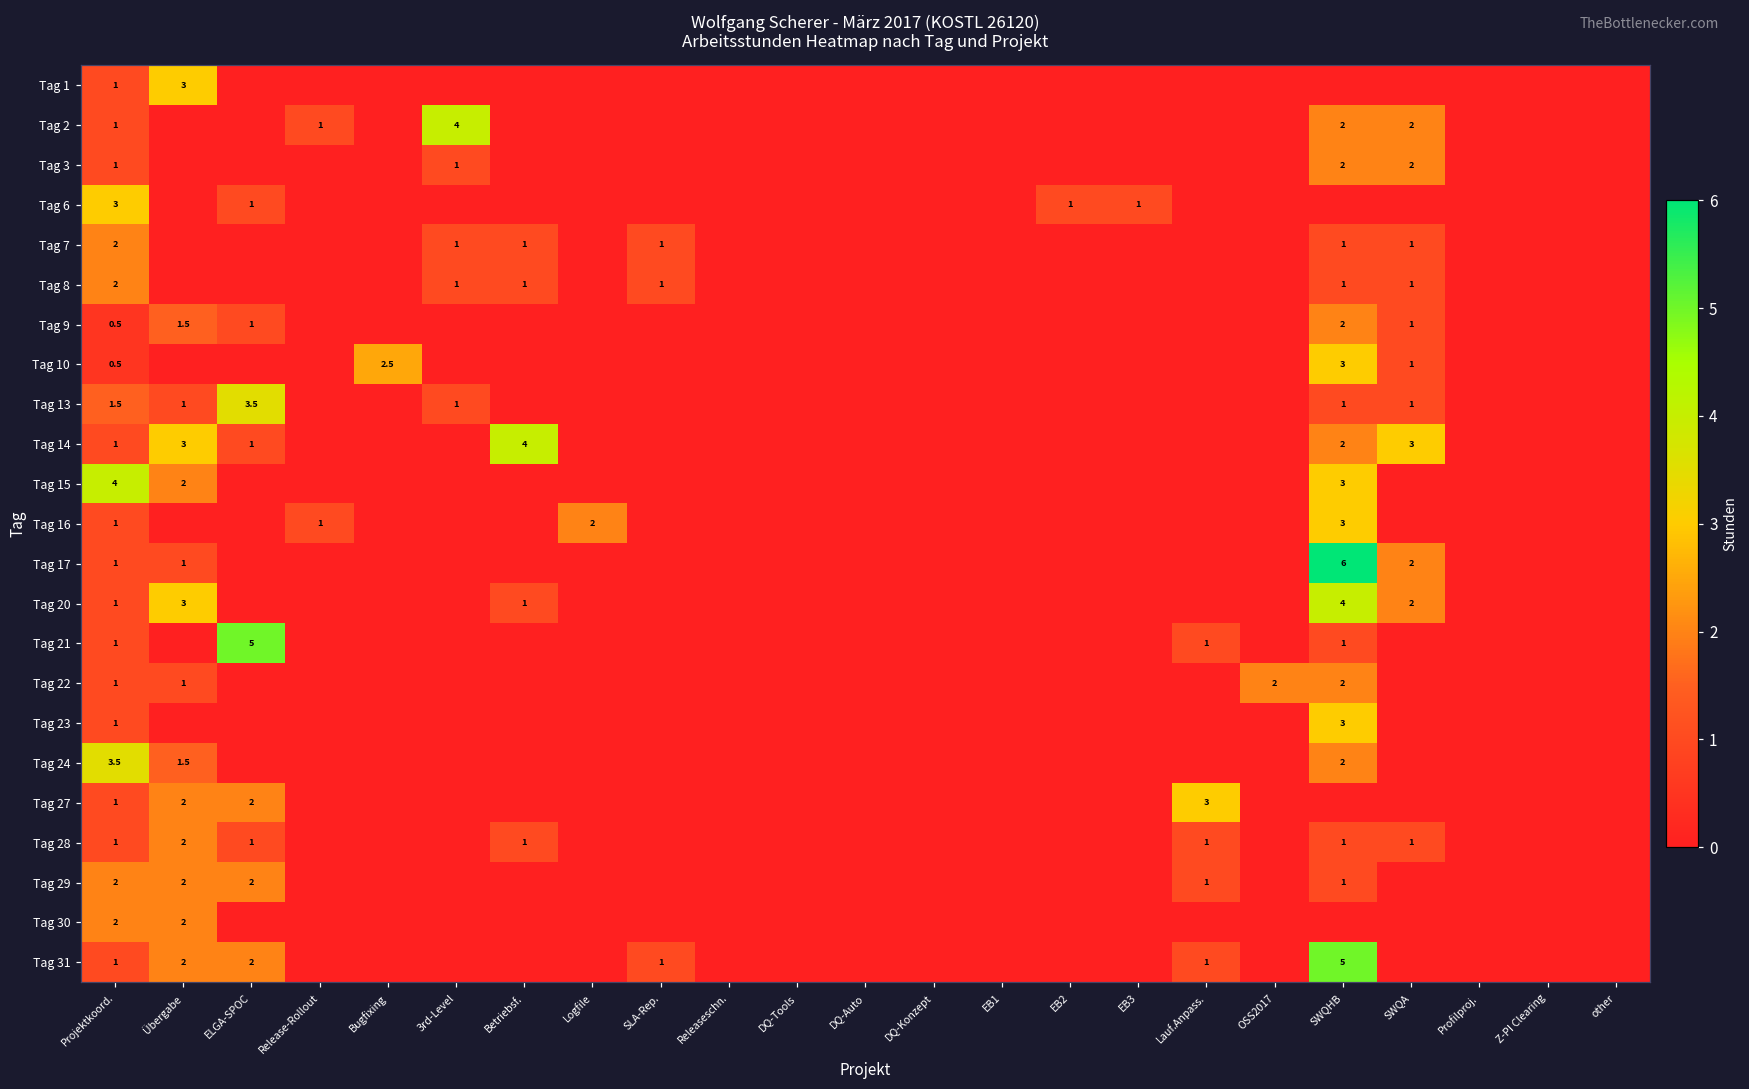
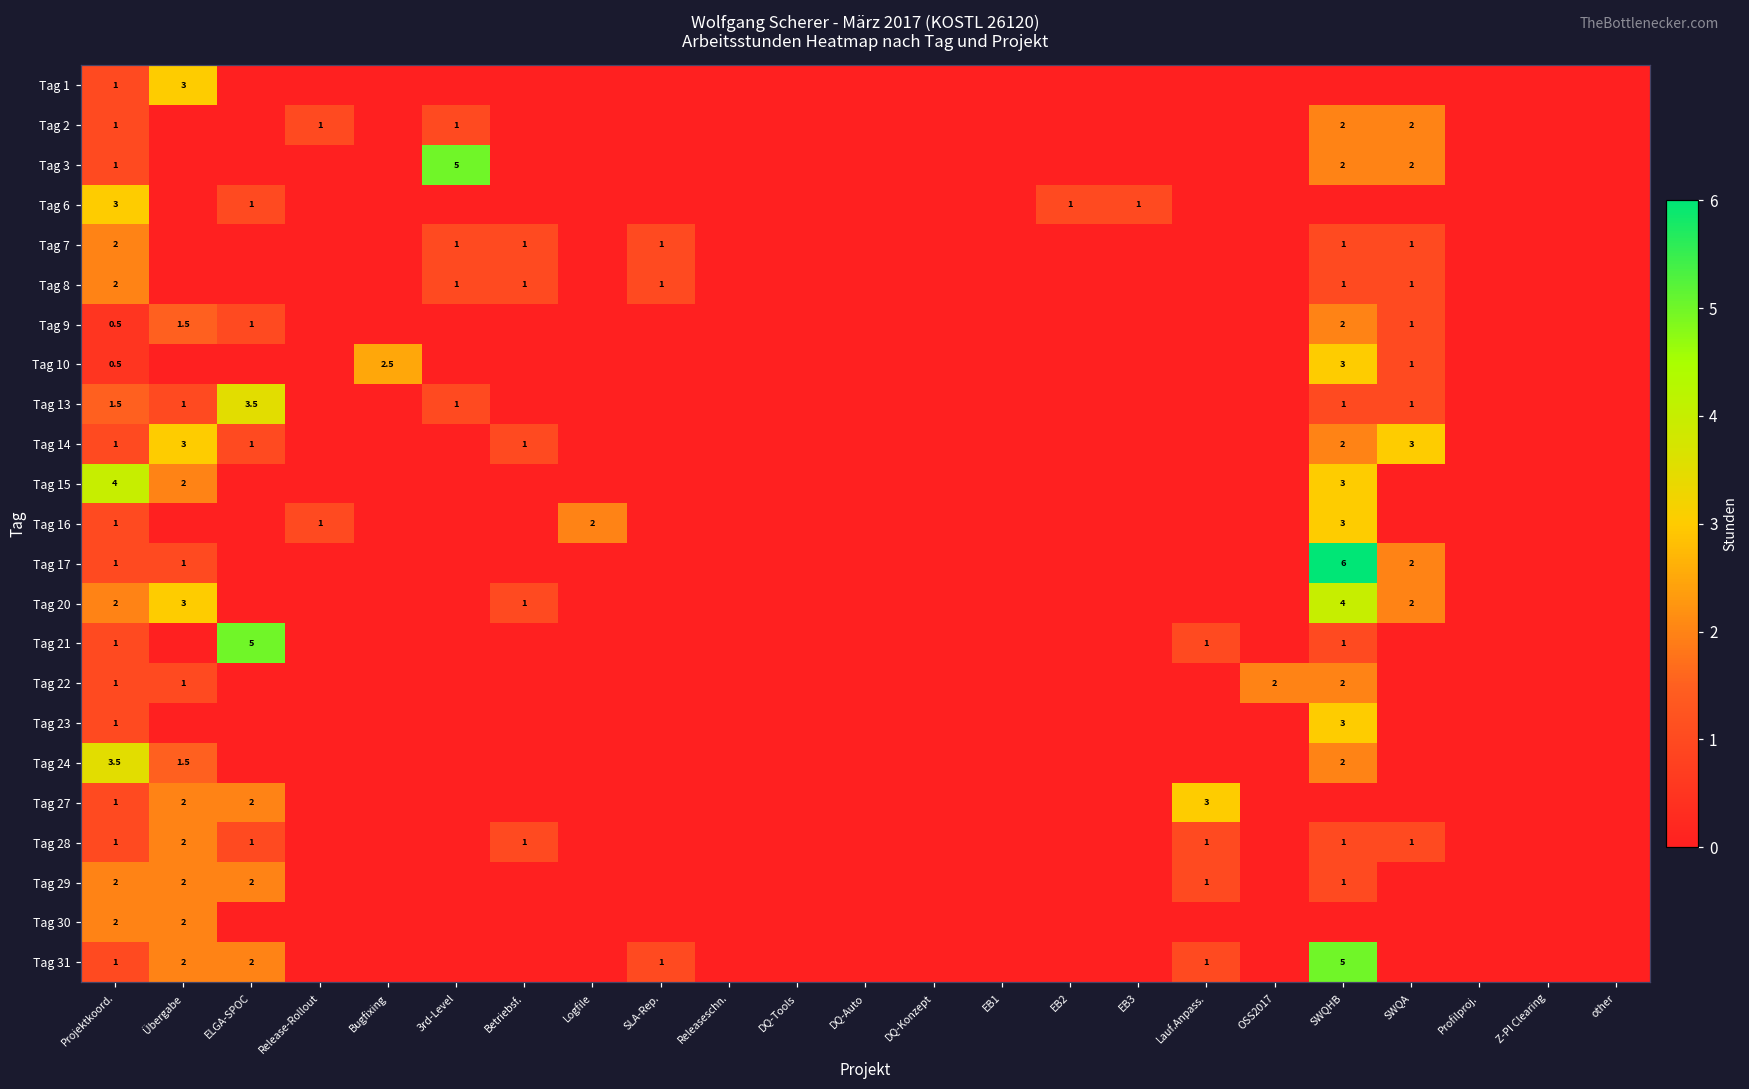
Tag 2, 3rd-Level: 4 -> 1
Tag 3, 3rd-Level: 1 -> 5
Tag 14, Betriebsf.: 4 -> 1
Tag 20, Projektkoord.: 1 -> 2
